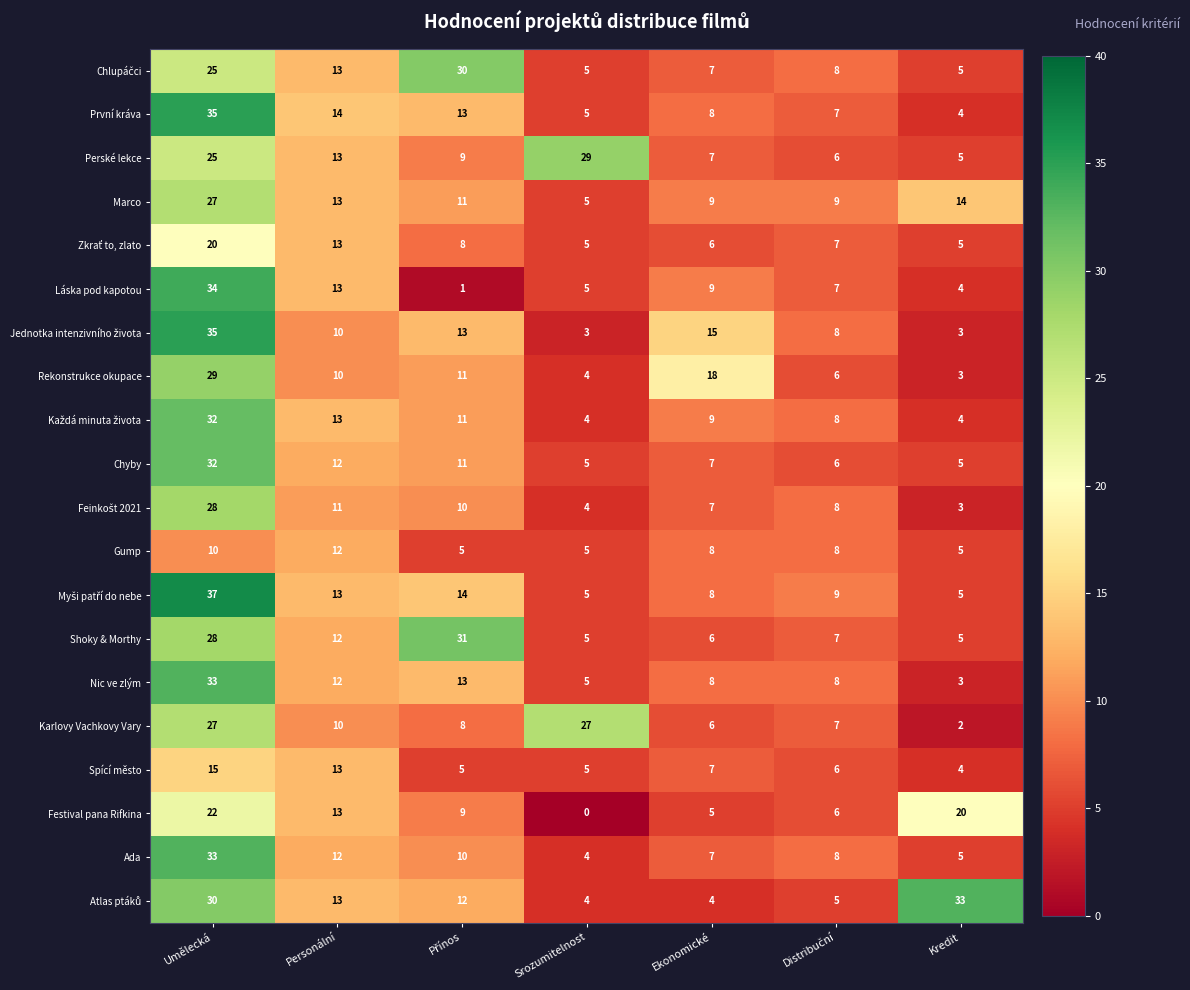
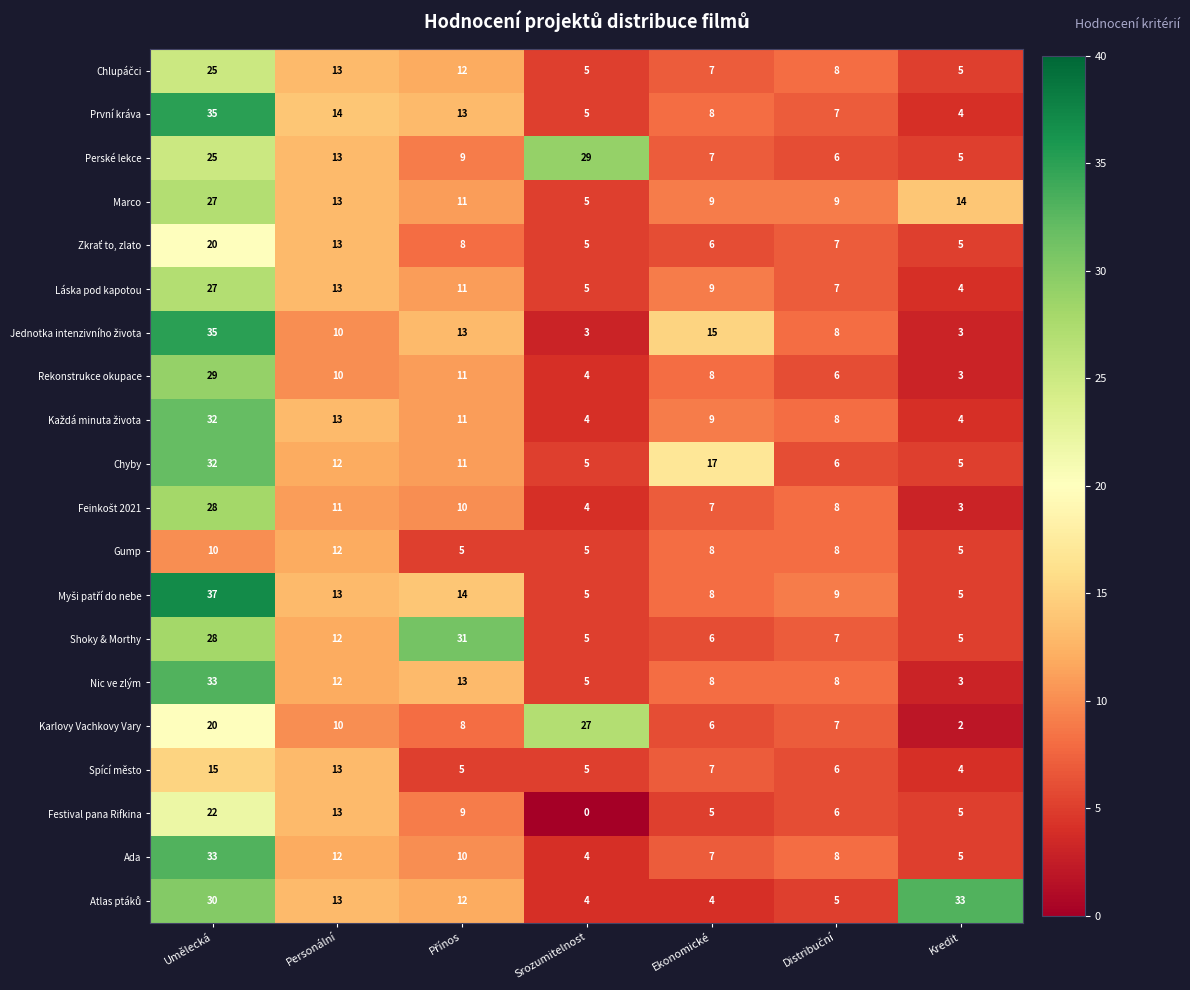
Chlupáčci, Přínos: 30 -> 12
Láska pod kapotou, Umělecká: 34 -> 27
Láska pod kapotou, Přínos: 1 -> 11
Rekonstrukce okupace, Ekonomické: 18 -> 8
Chyby, Ekonomické: 7 -> 17
Karlovy Vachkovy Vary, Umělecká: 27 -> 20
Festival pana Rifkina, Kredit: 20 -> 5
